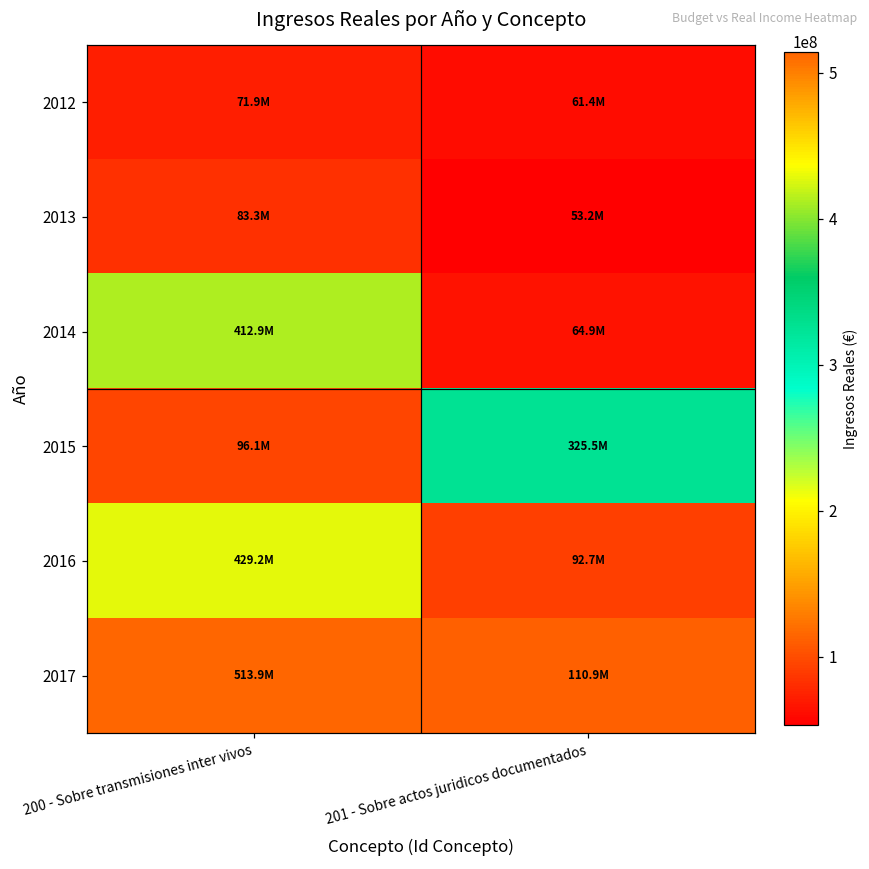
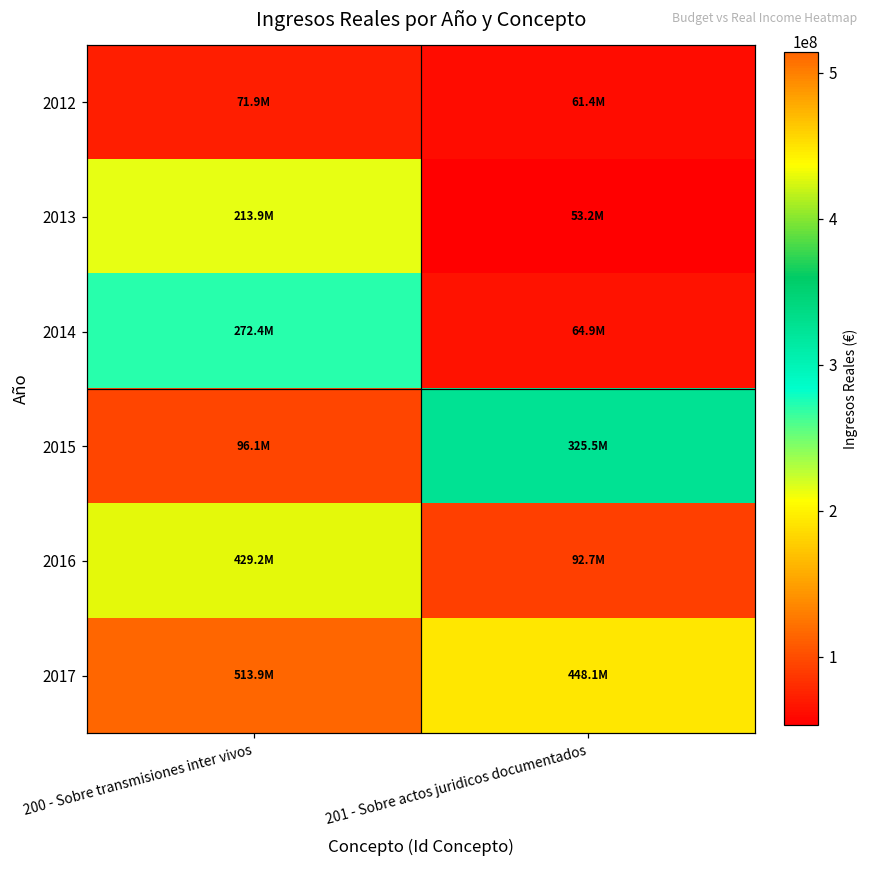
2013, 200 - Sobre transmisiones inter vivos: 83.3M -> 213.9M
2014, 200 - Sobre transmisiones inter vivos: 412.9M -> 272.4M
2017, 201 - Sobre actos juridicos documentados: 110.9M -> 448.1M
